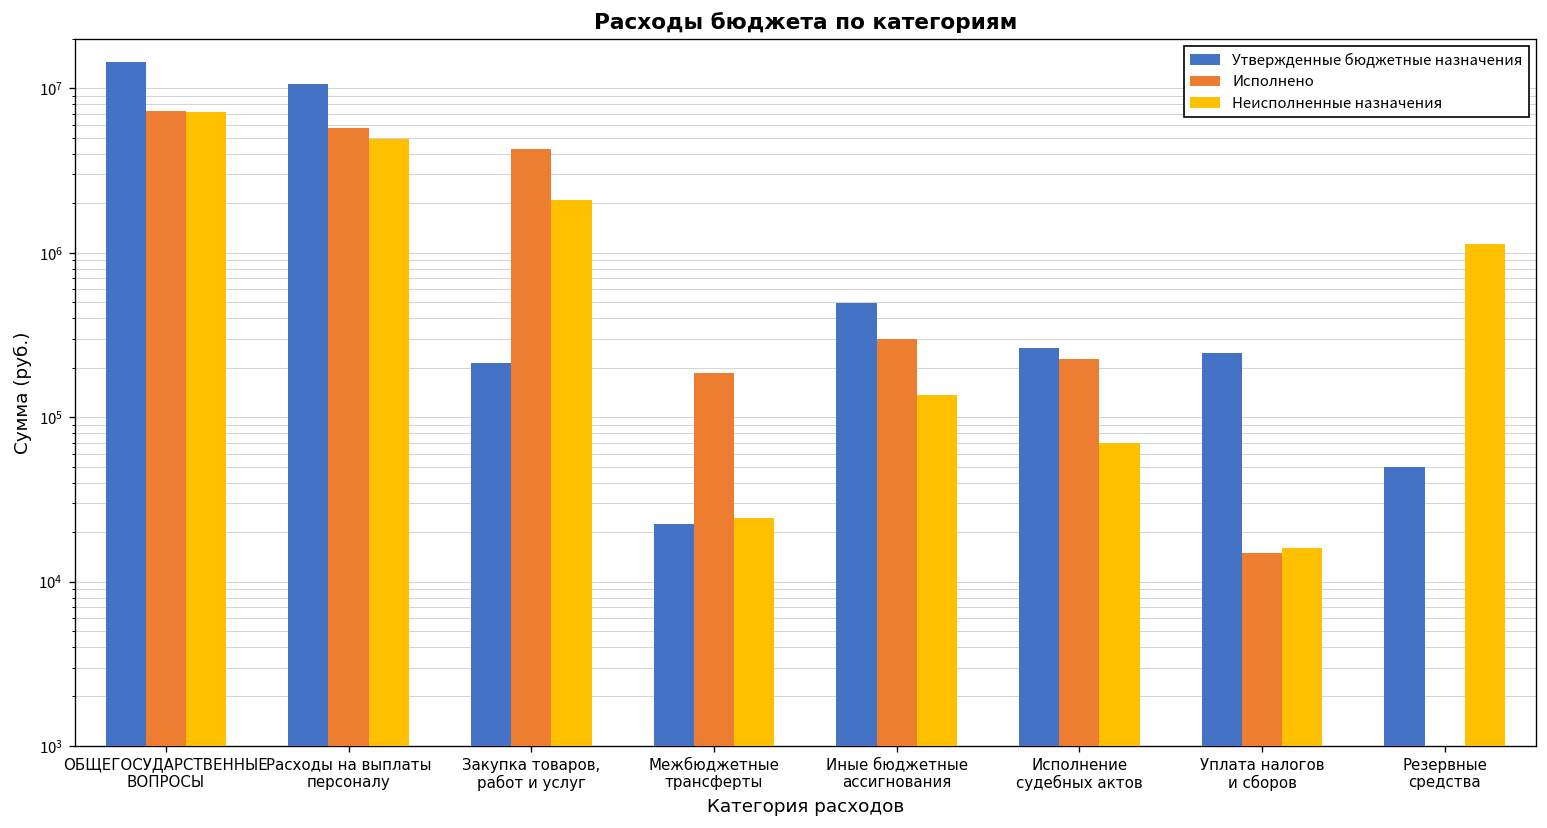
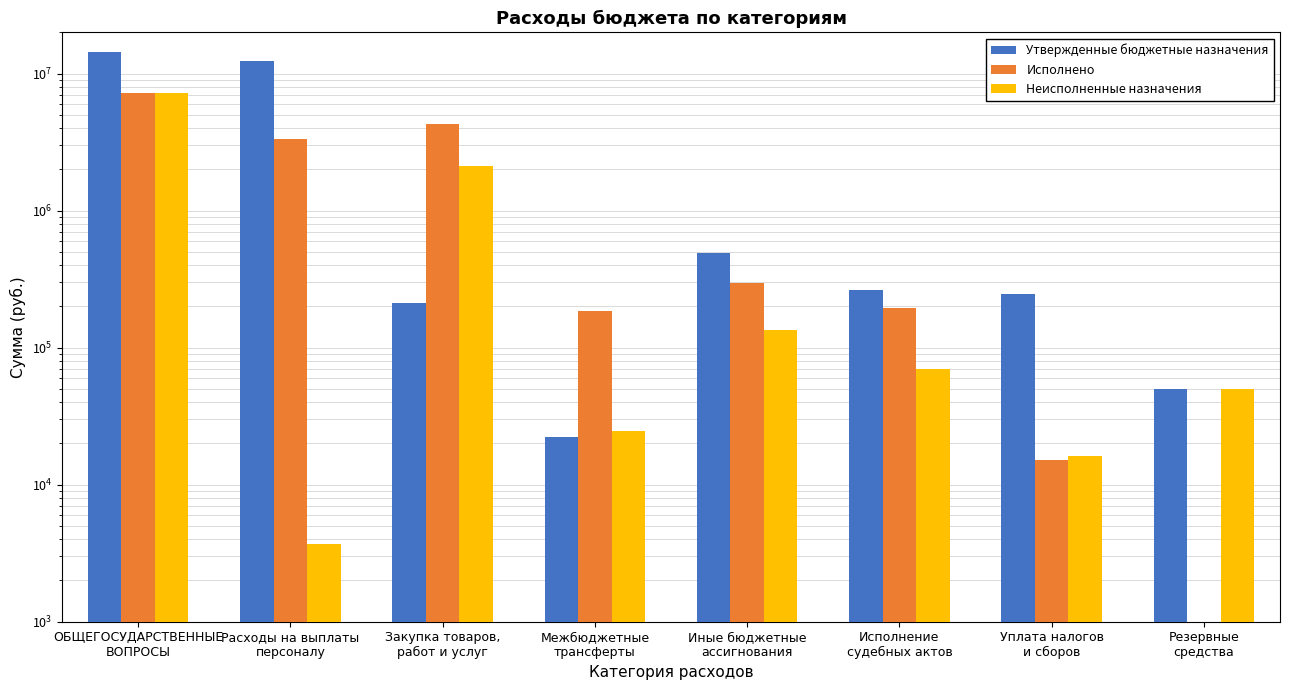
Утвержденные бюджетные назначения, Расходы на выплаты персоналу: 11000000 -> 12000000
Исполнено, Расходы на выплаты персоналу: 5800000 -> 3300000
Неисполненные назначения, Расходы на выплаты персоналу: 4900000 -> 3700
Исполнено, Исполнение судебных актов: 230000 -> 190000
Неисполненные назначения, Резервные средства: 1100000 -> 50000
